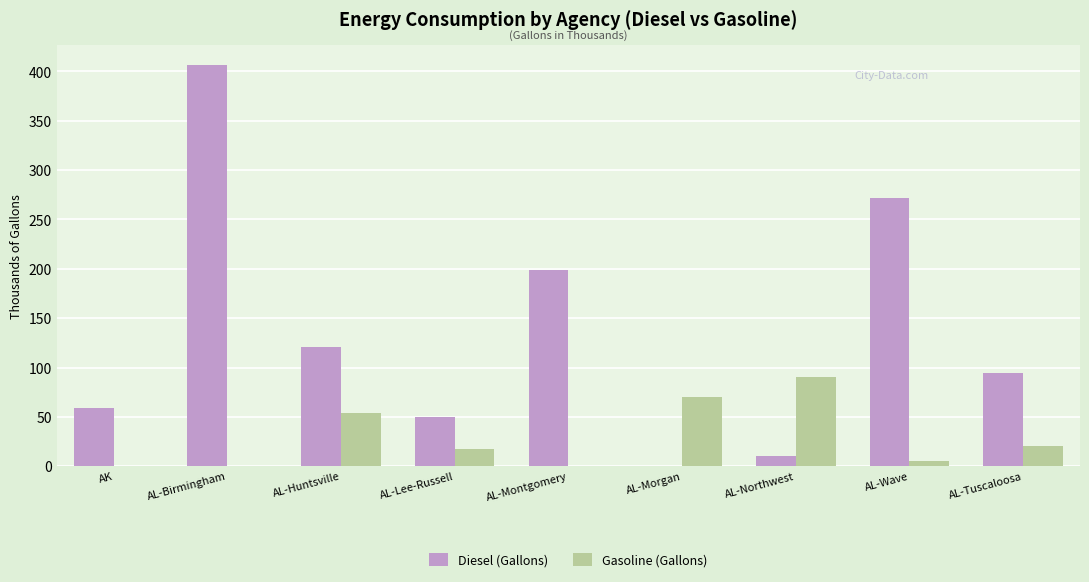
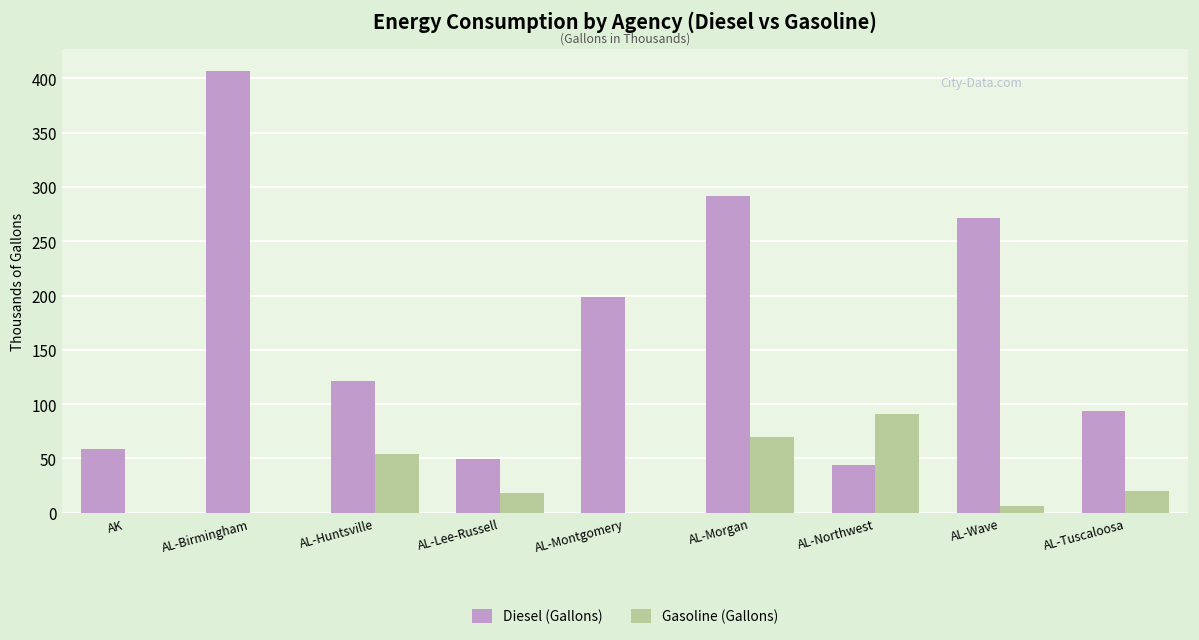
Diesel (Gallons), AL-Morgan: 0 -> 290
Diesel (Gallons), AL-Northwest: 10 -> 40
